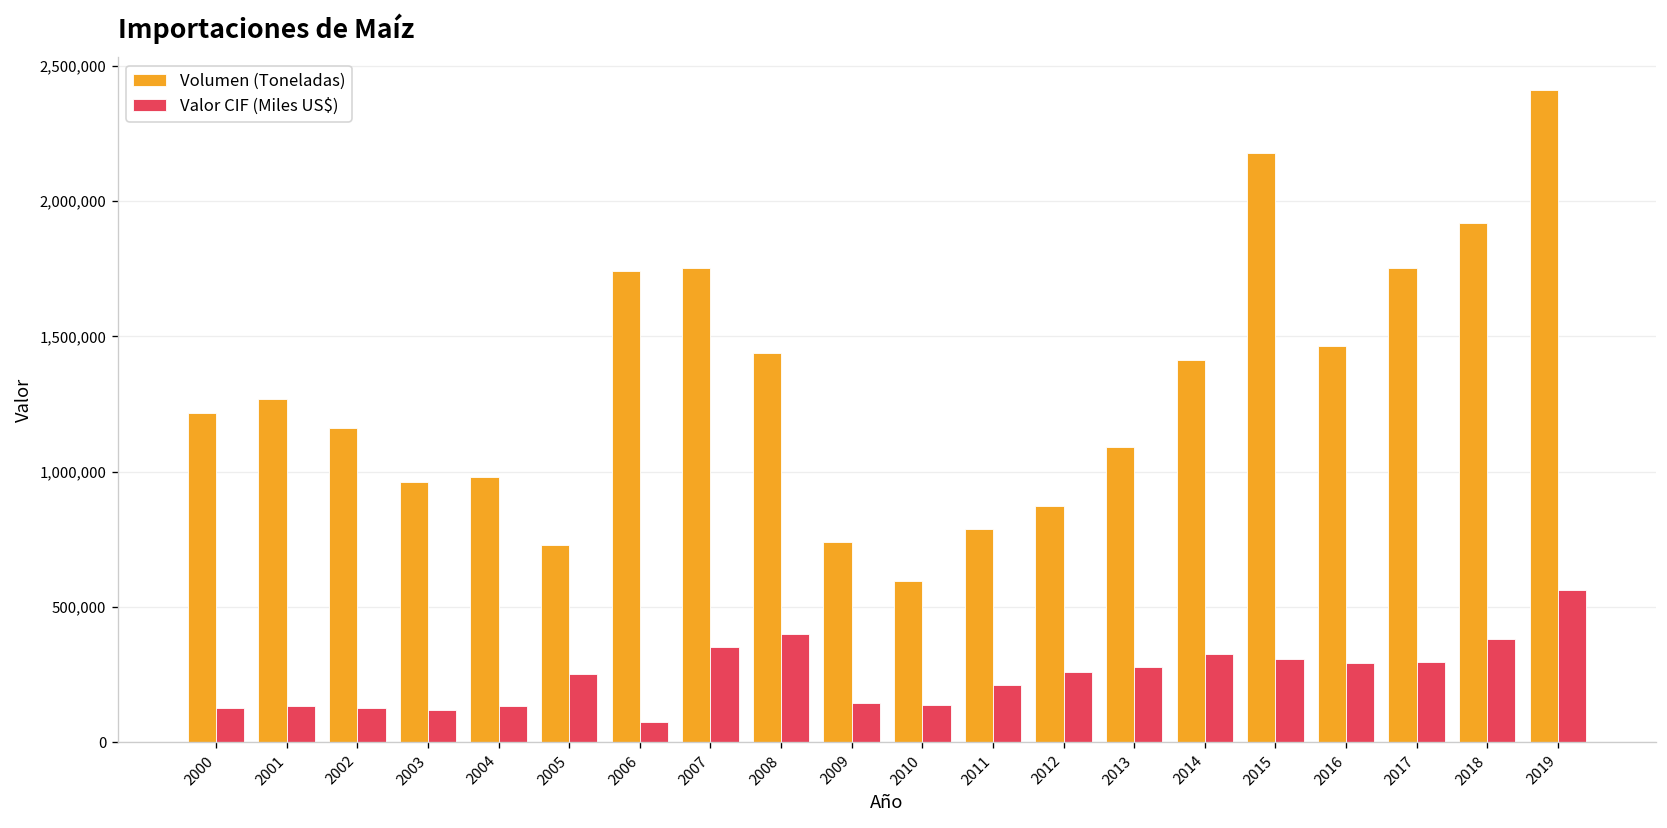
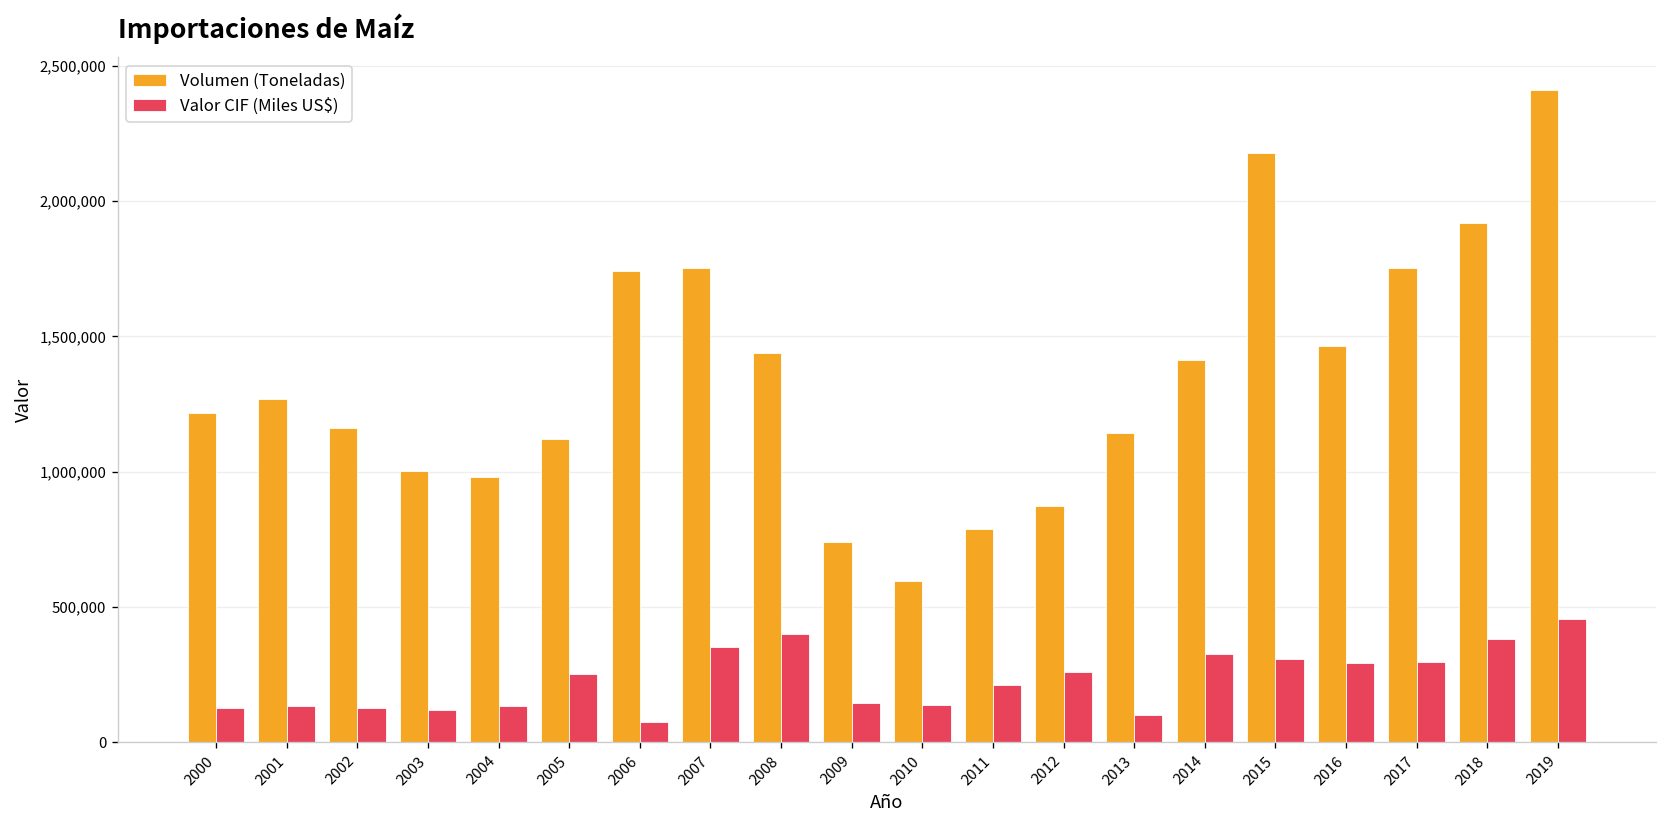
Volumen (Toneladas), 2003: 960,000 -> 1,000,000
Volumen (Toneladas), 2005: 730,000 -> 1,120,000
Volumen (Toneladas), 2013: 1,090,000 -> 1,140,000
Valor CIF (Miles US$), 2013: 280,000 -> 100,000
Valor CIF (Miles US$), 2019: 560,000 -> 460,000
